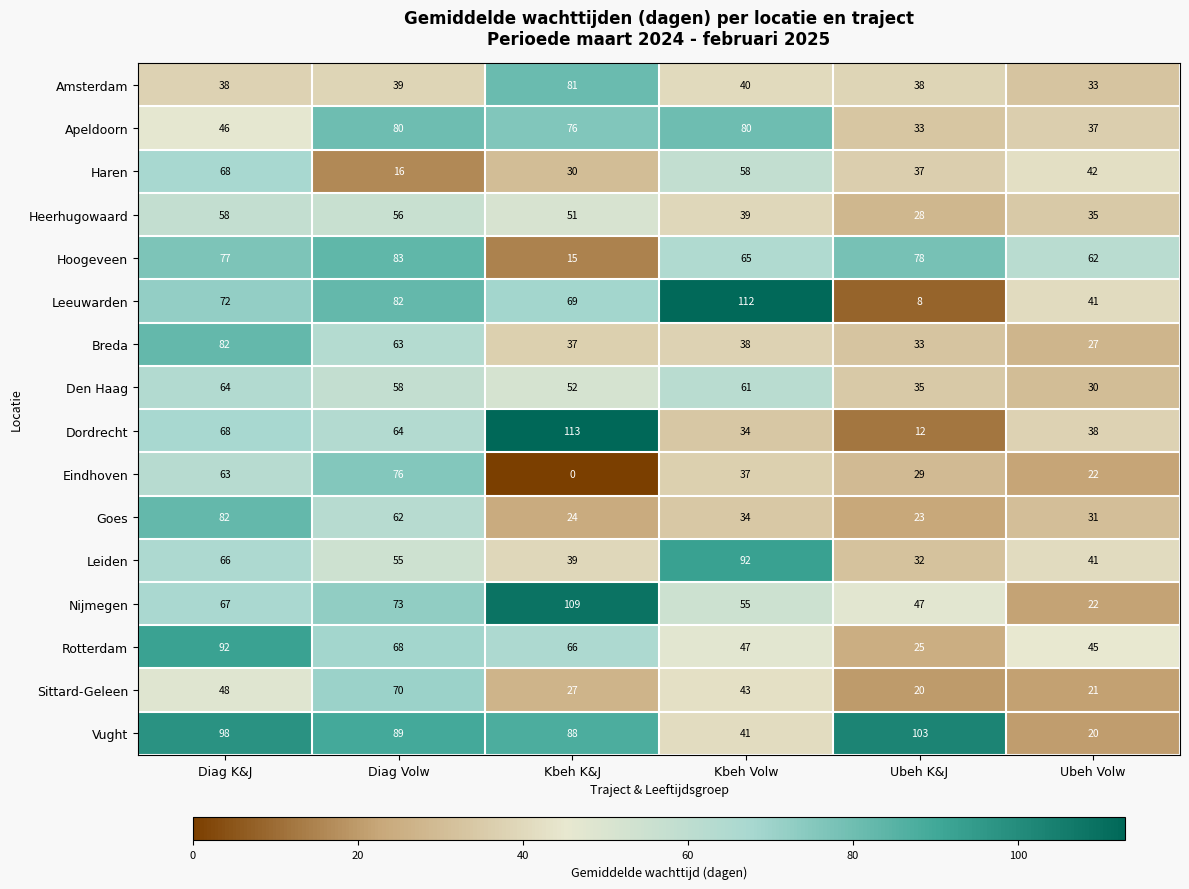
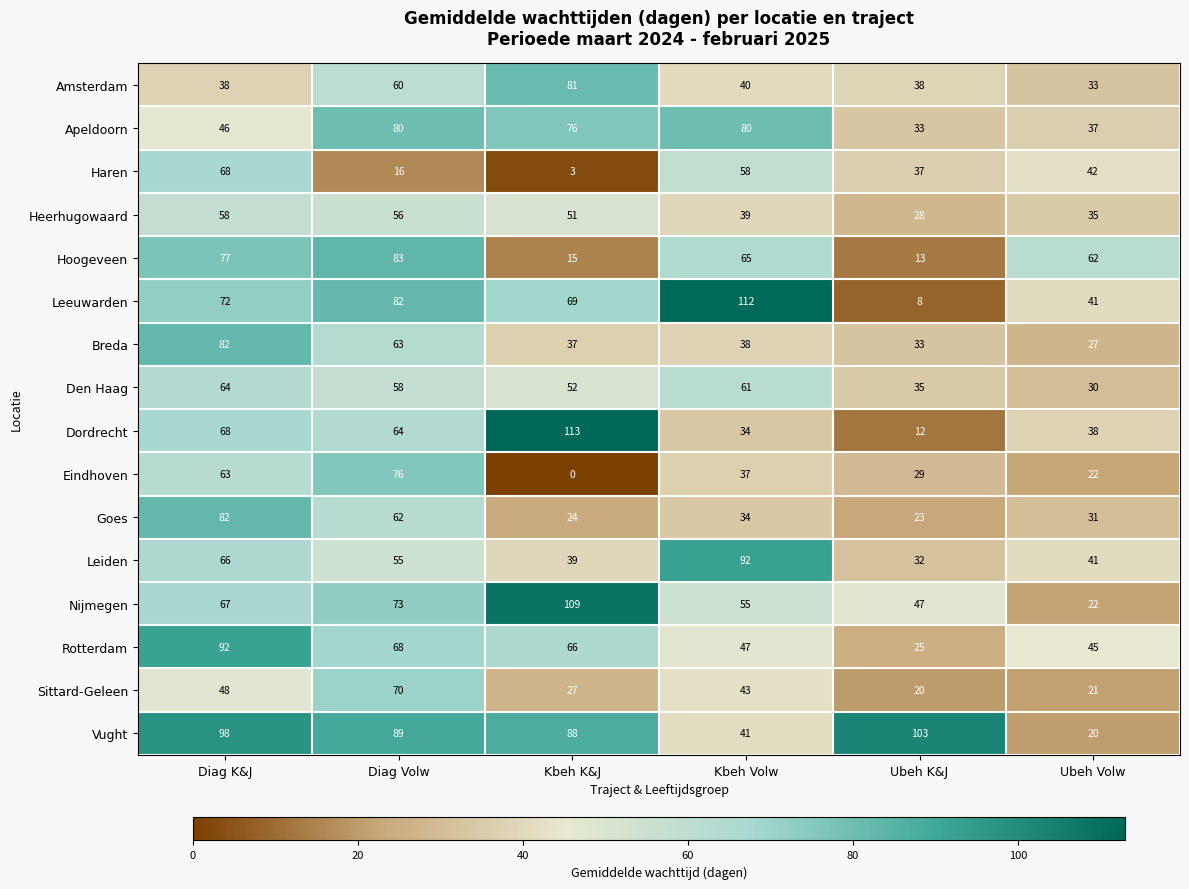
Amsterdam, Diag Volw: 39 -> 60
Haren, Kbeh K&J: 30 -> 3
Hoogeveen, Ubeh K&J: 78 -> 13
